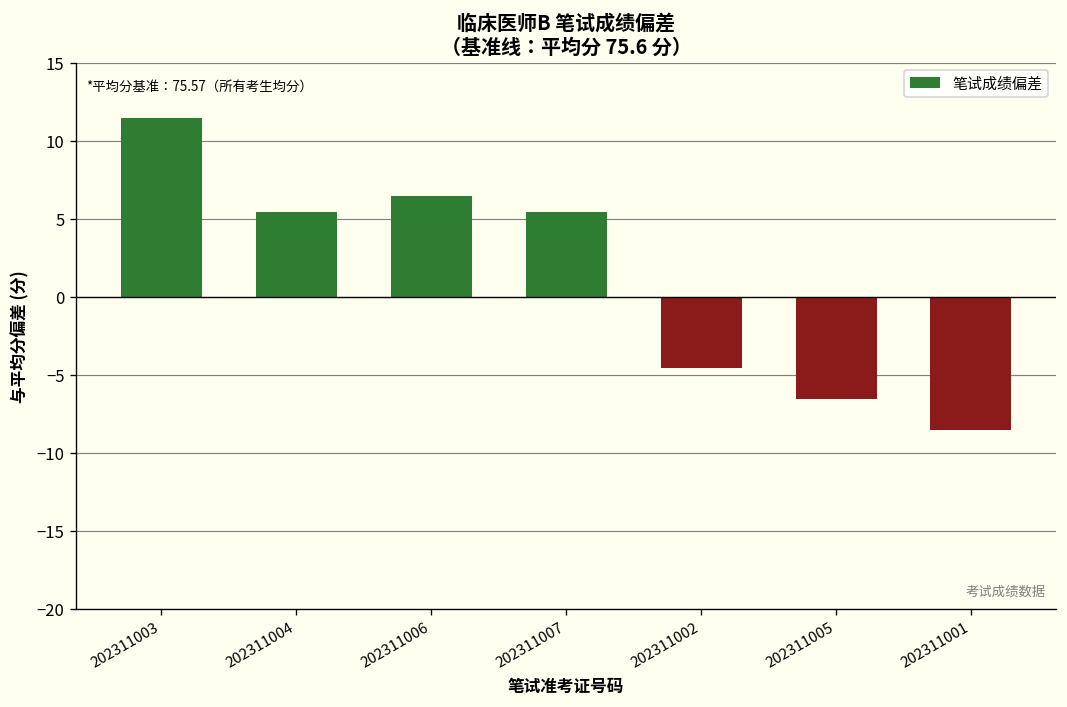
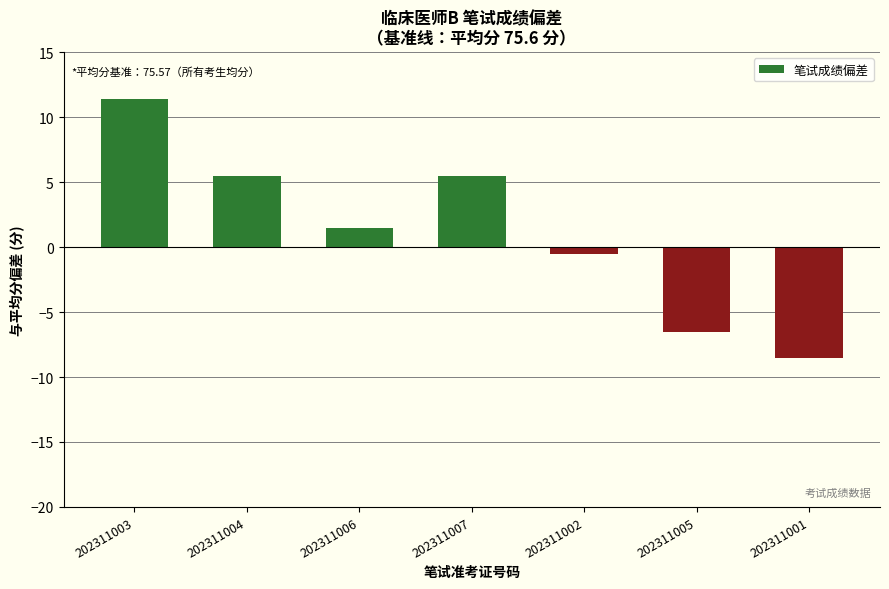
202311006: 6.4 -> 1.4
202311002: -4.6 -> -0.6
